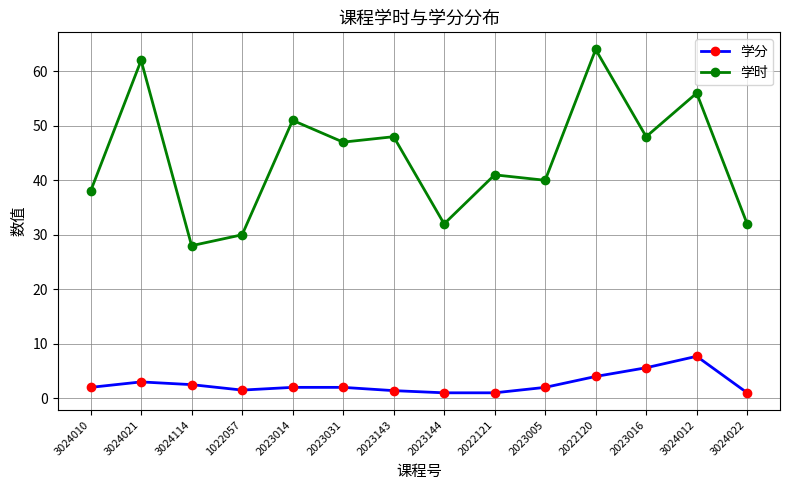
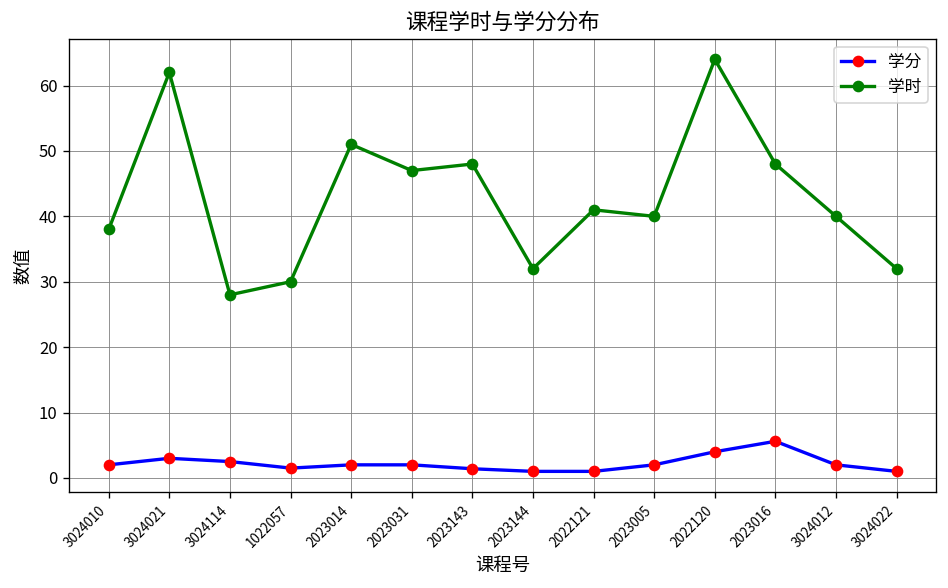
学分, 3024012: 8 -> 2
学时, 3024012: 56 -> 40
